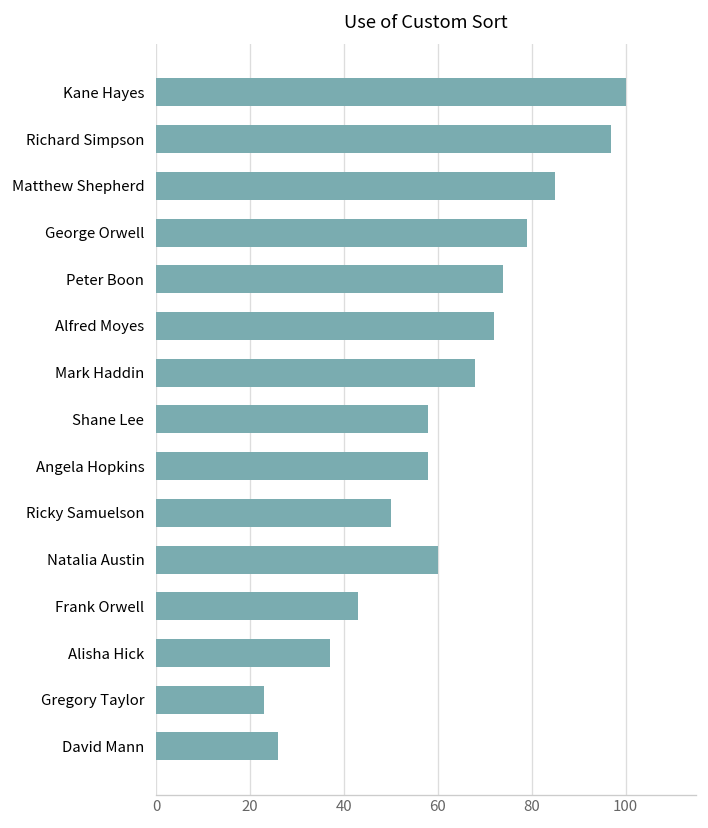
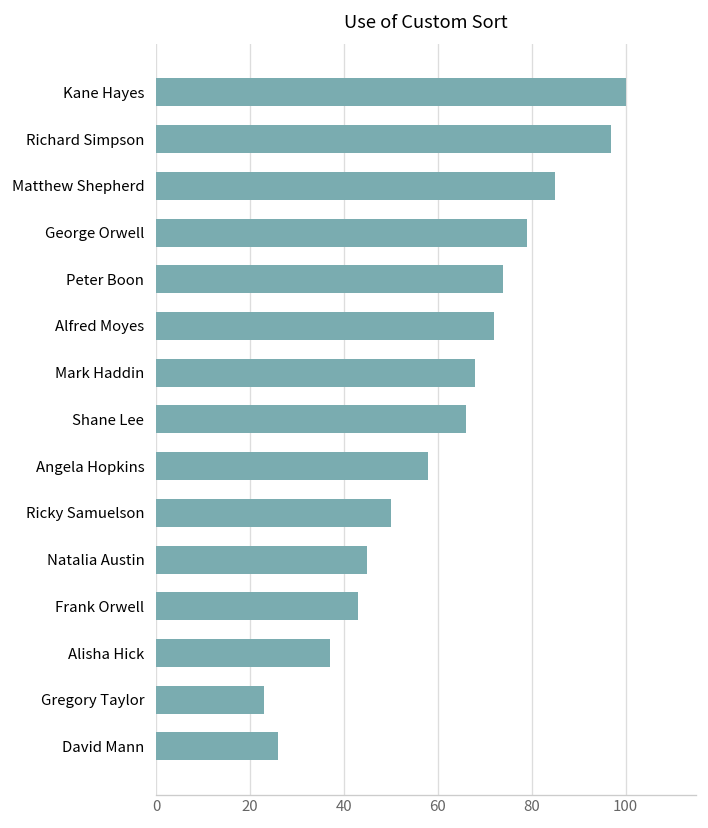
Shane Lee: 58 -> 66
Natalia Austin: 60 -> 45
